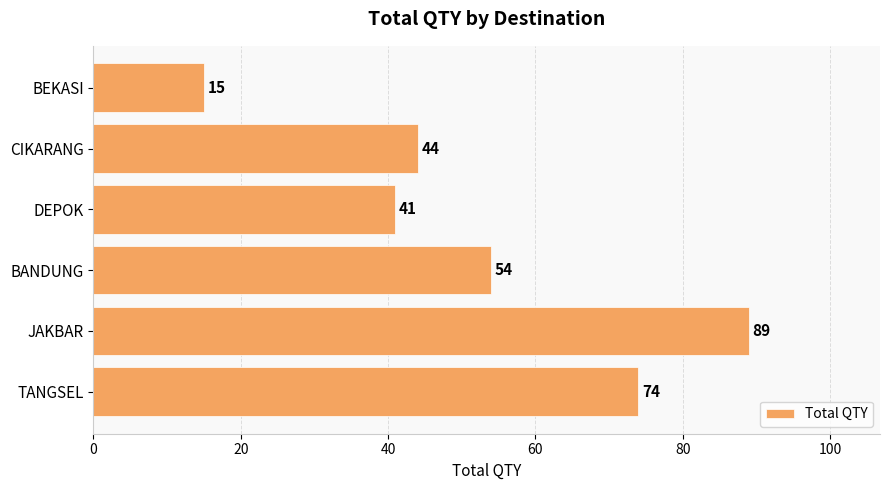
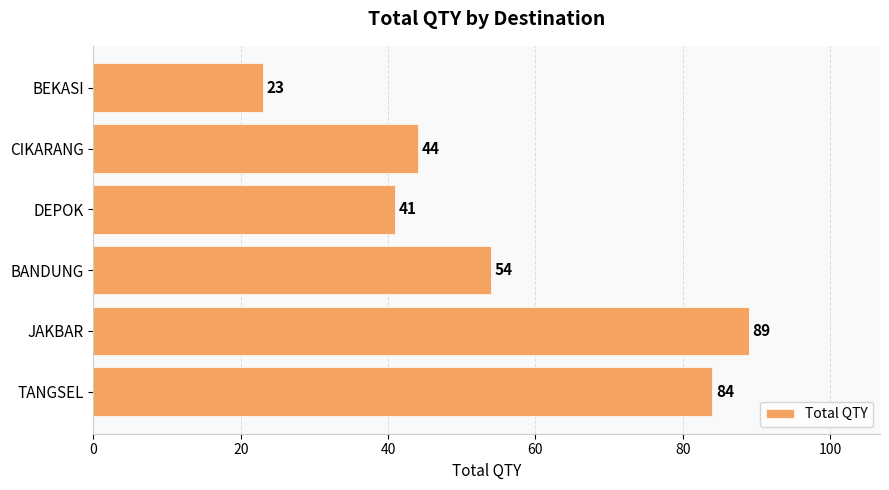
BEKASI: 15 -> 23
TANGSEL: 74 -> 84
